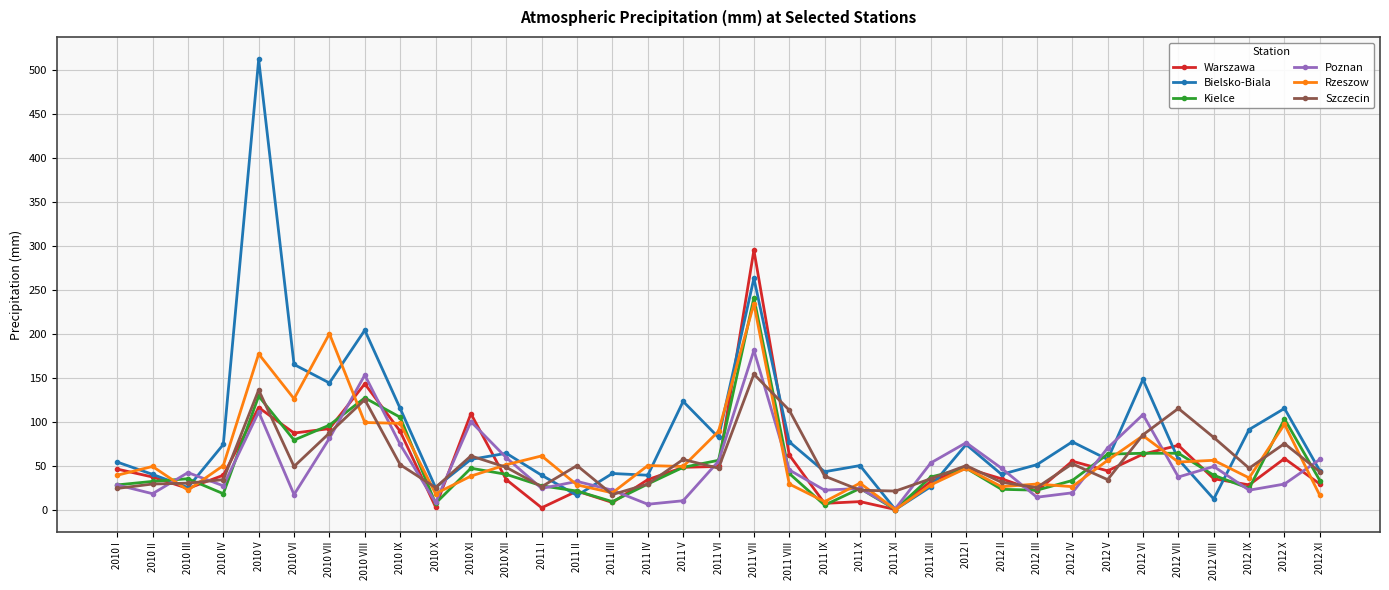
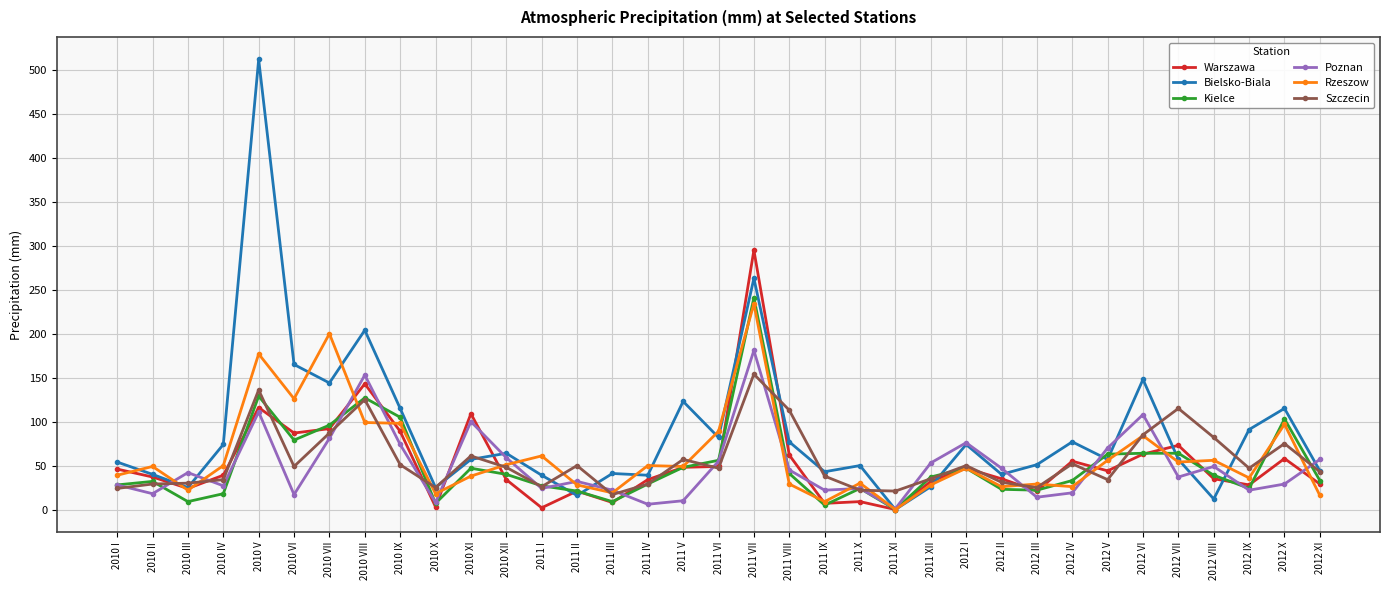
Kielce, 2010 III: 40 -> 10
